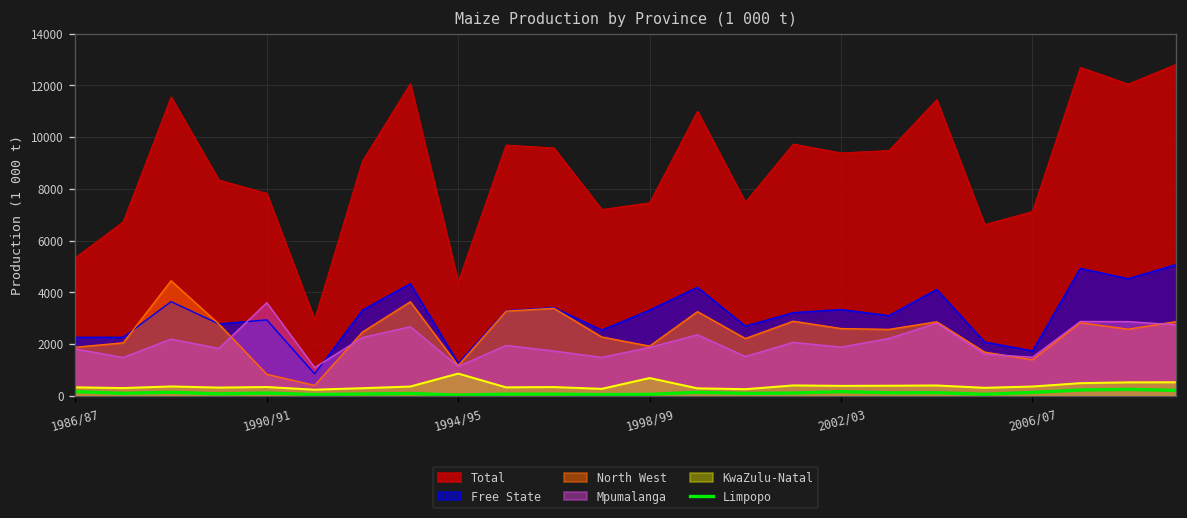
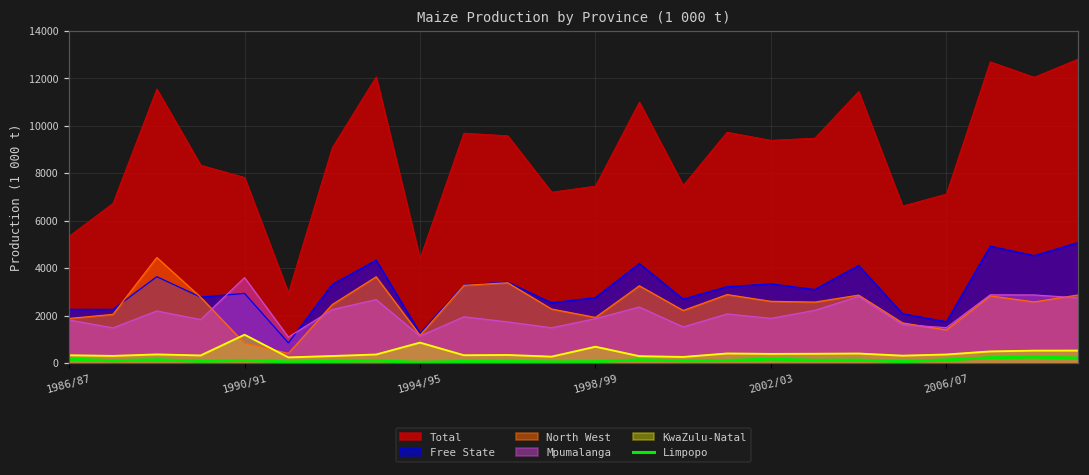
KwaZulu-Natal, 1990/91: 300 -> 1200
Free State, 1998/99: 3300 -> 2800
